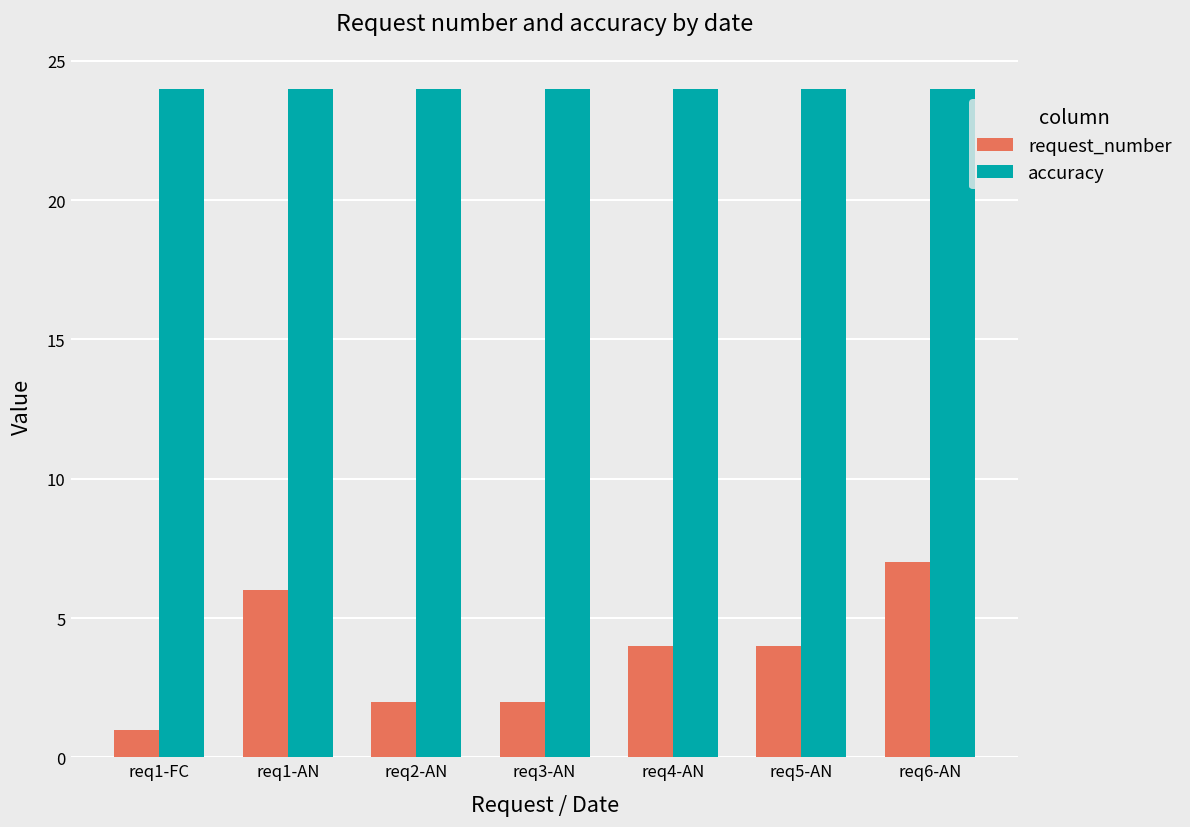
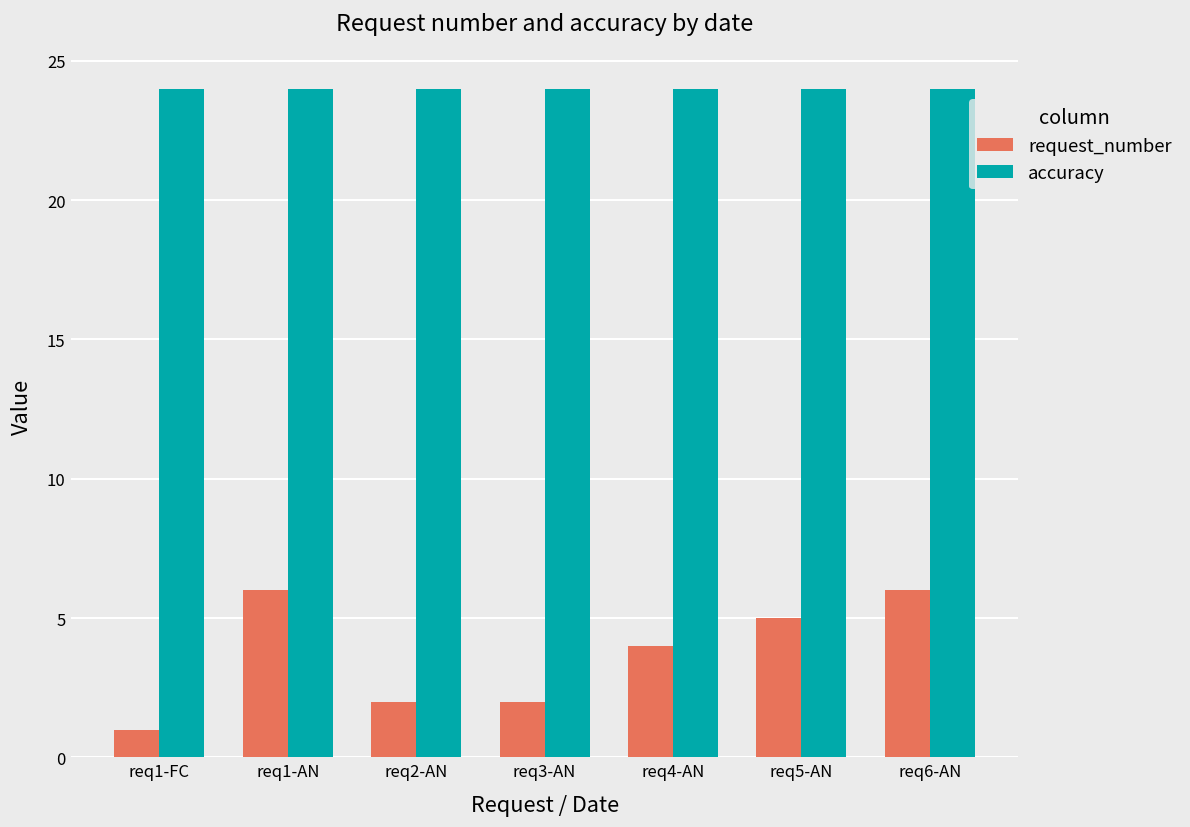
request_number, req5-AN: 4 -> 5
request_number, req6-AN: 7 -> 6
